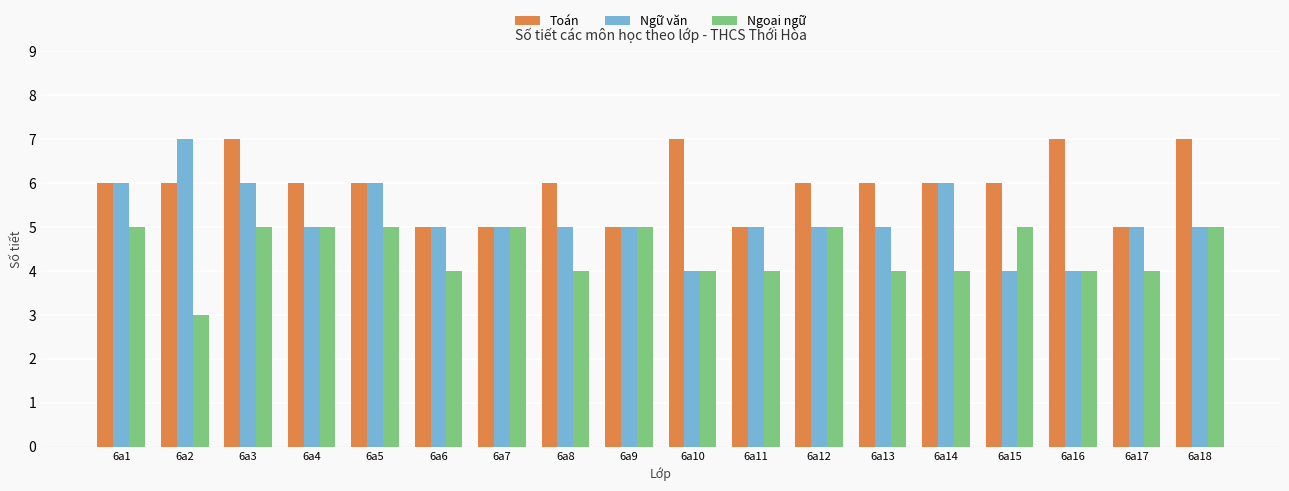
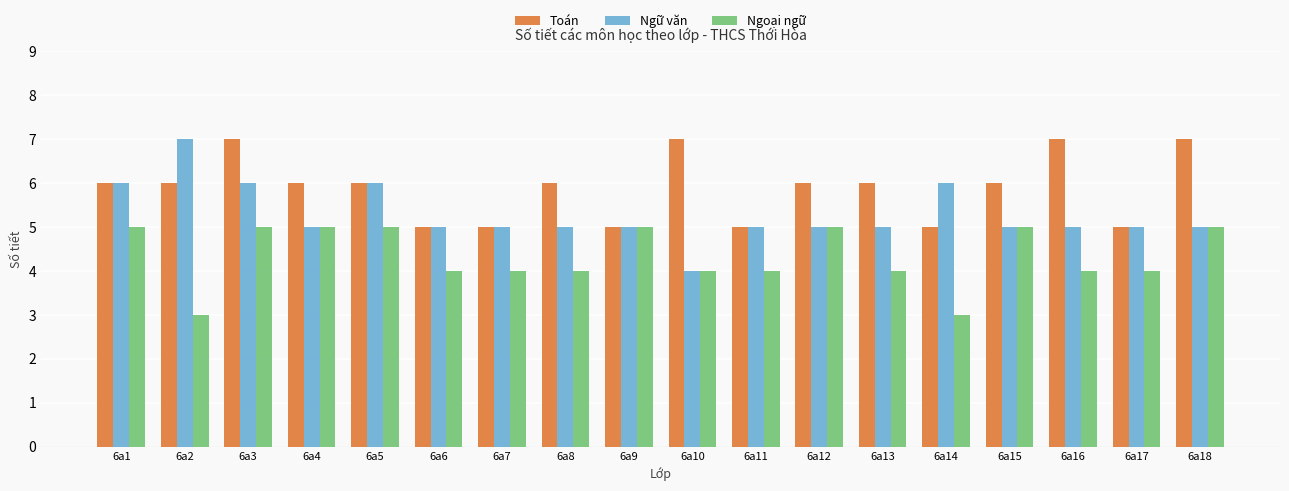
Ngoại ngữ, 6a7: 5 -> 4
Toán, 6a14: 6 -> 5
Ngoại ngữ, 6a14: 4 -> 3
Ngữ văn, 6a15: 4 -> 5
Ngữ văn, 6a16: 4 -> 5
